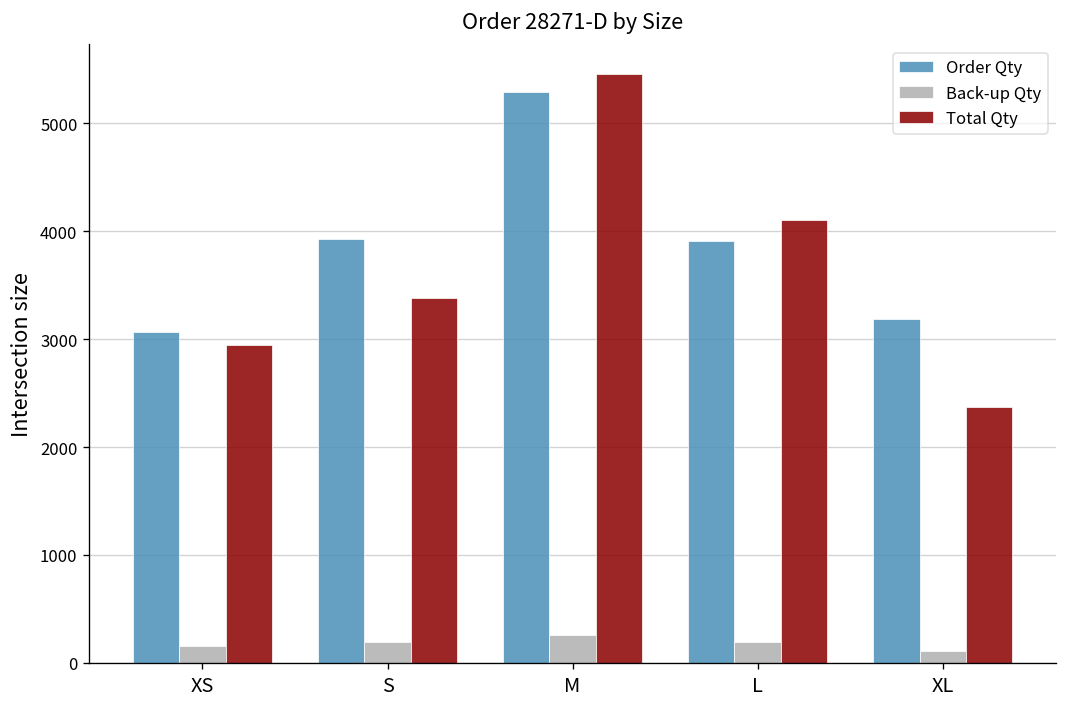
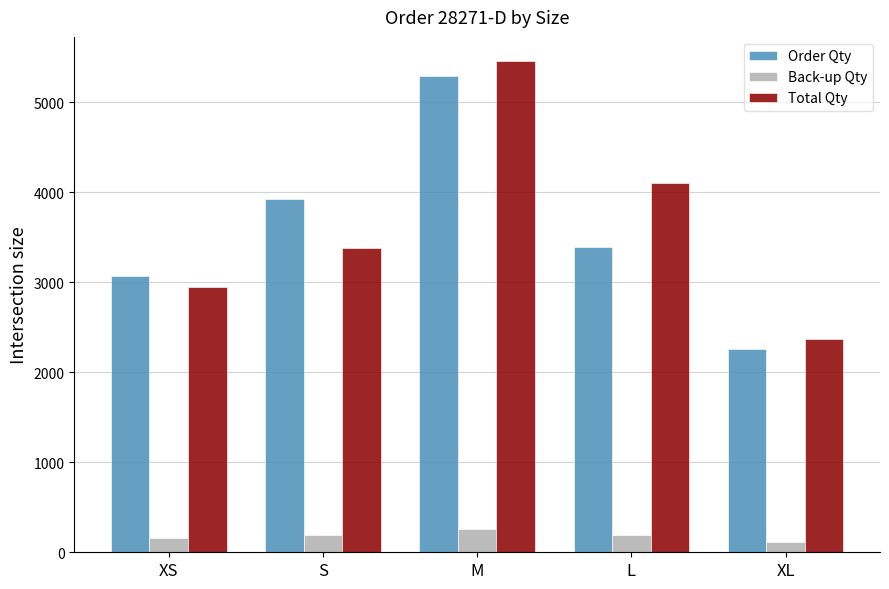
Order Qty, L: 3900 -> 3400
Order Qty, XL: 3200 -> 2300
